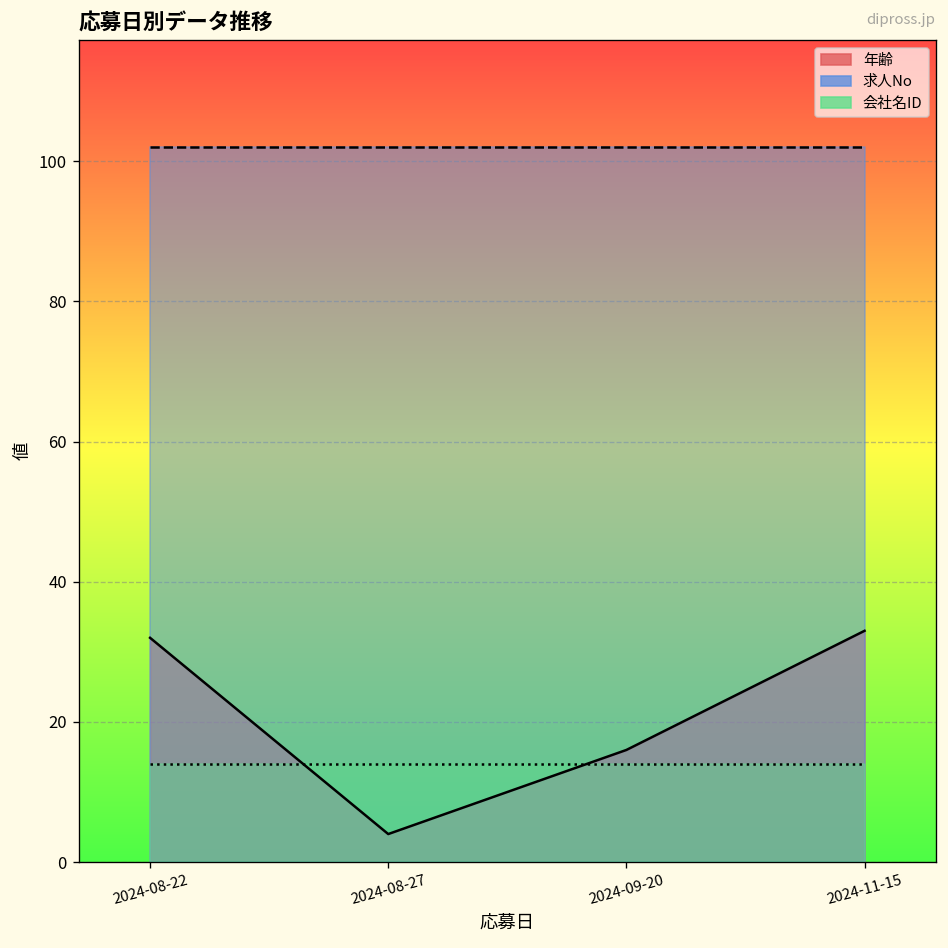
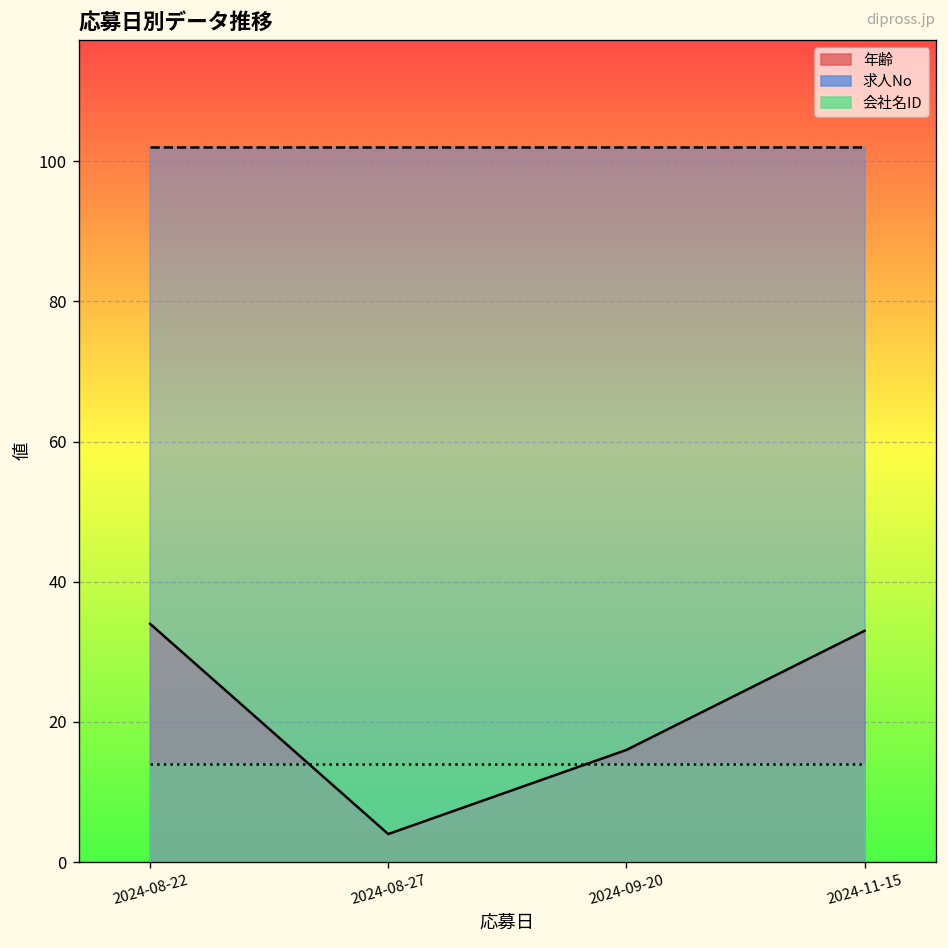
年齢, 2024-08-22: 32 -> 34
